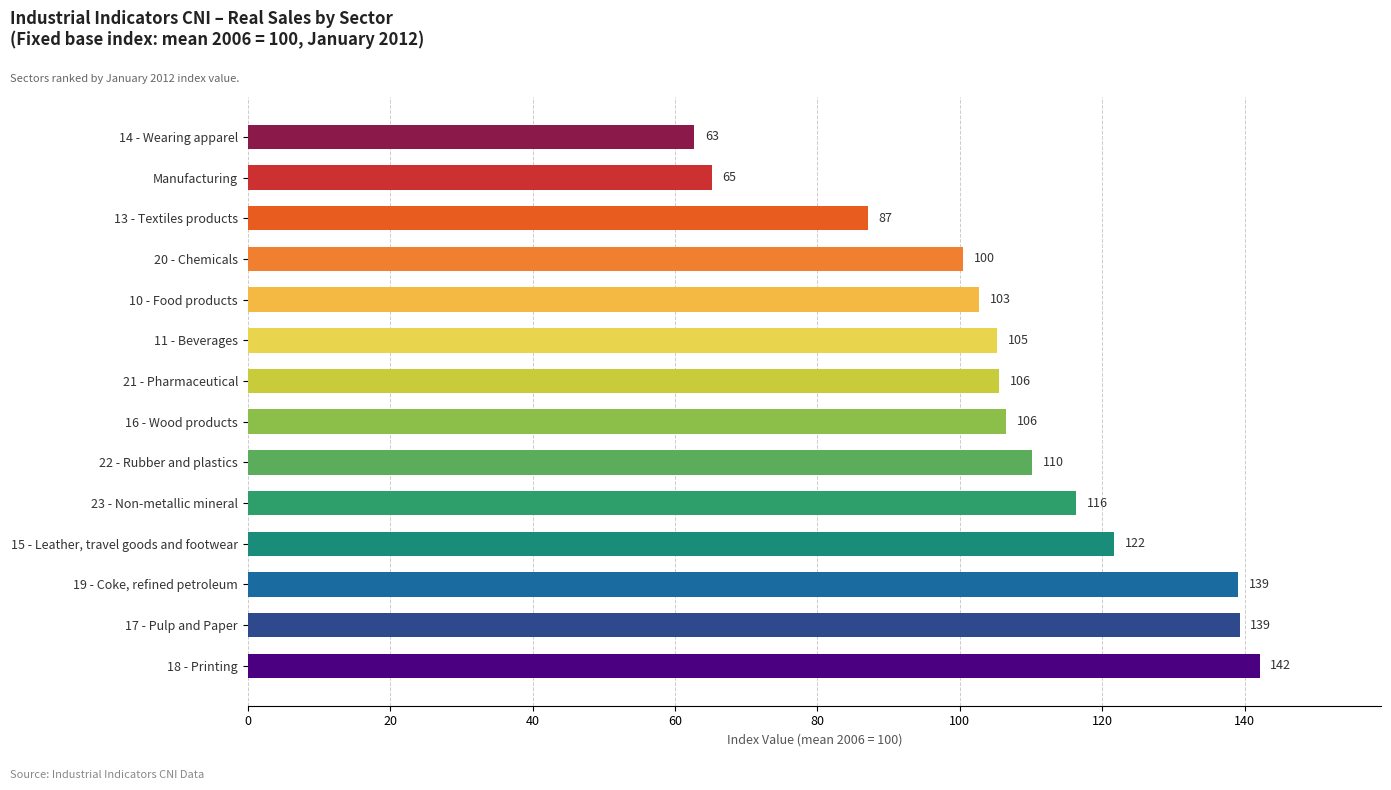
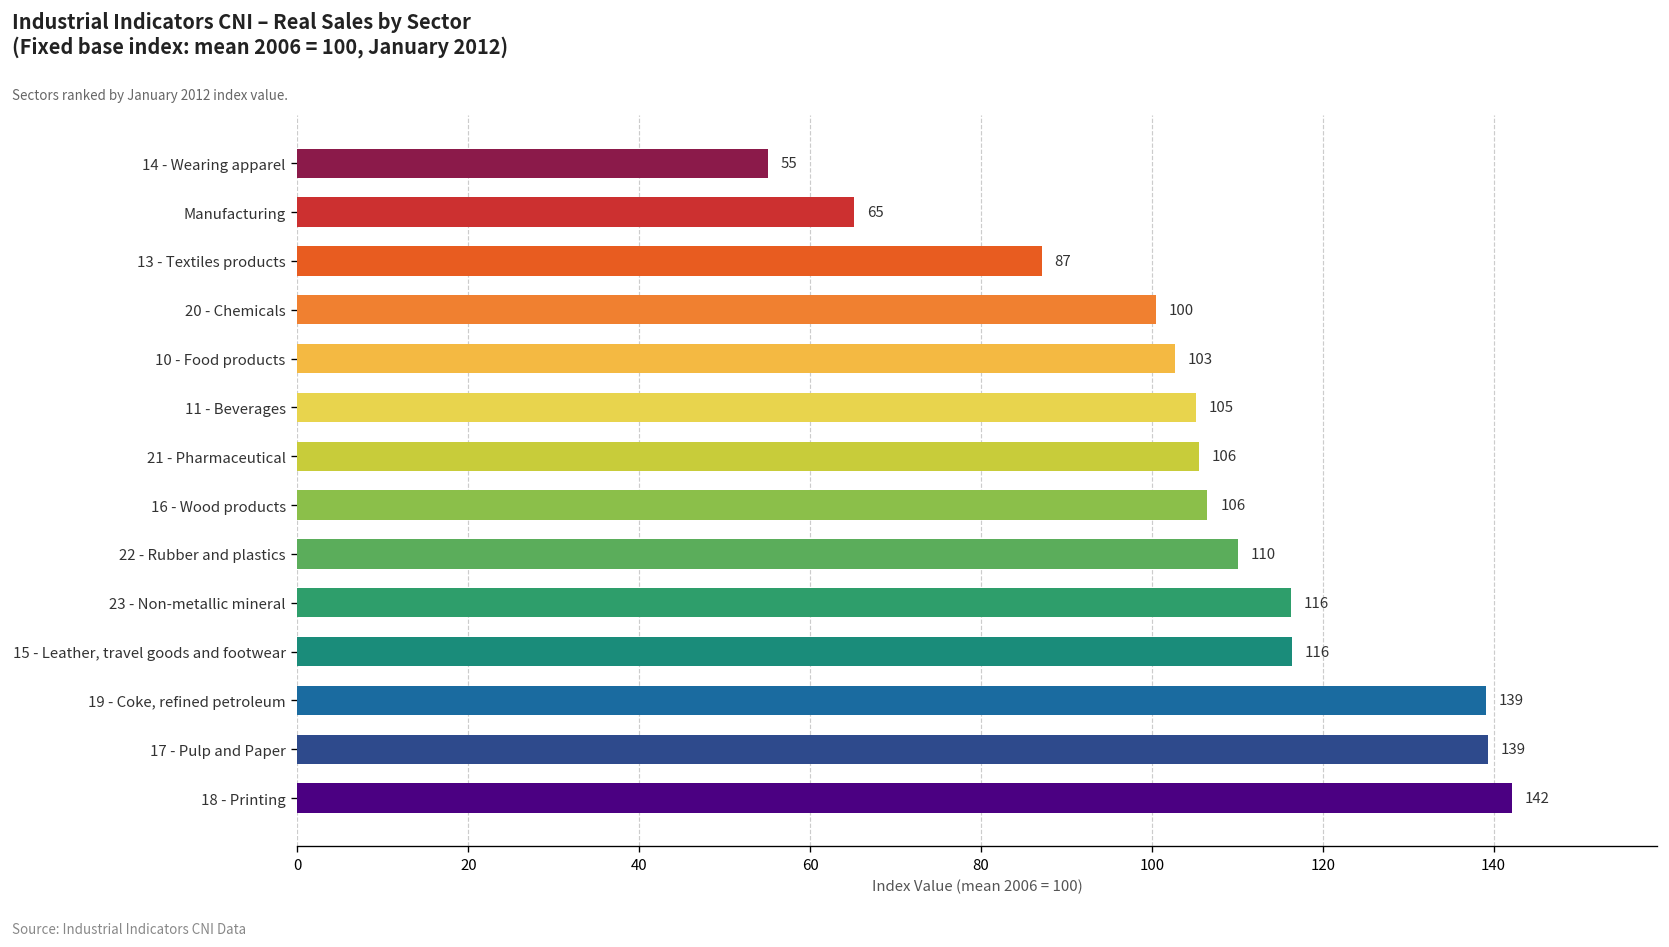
14 - Wearing apparel: 63 -> 55
15 - Leather, travel goods and footwear: 122 -> 116
